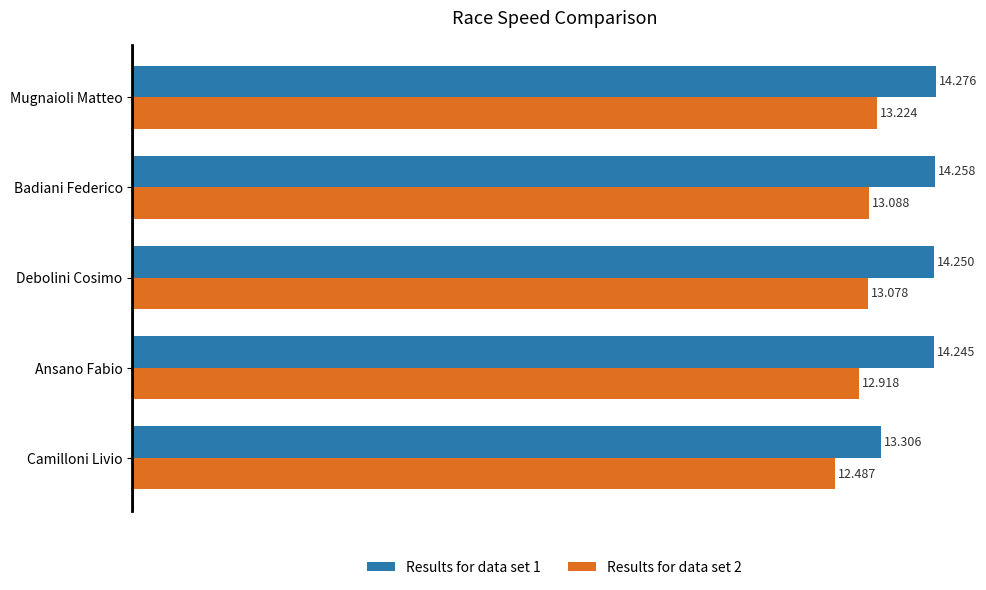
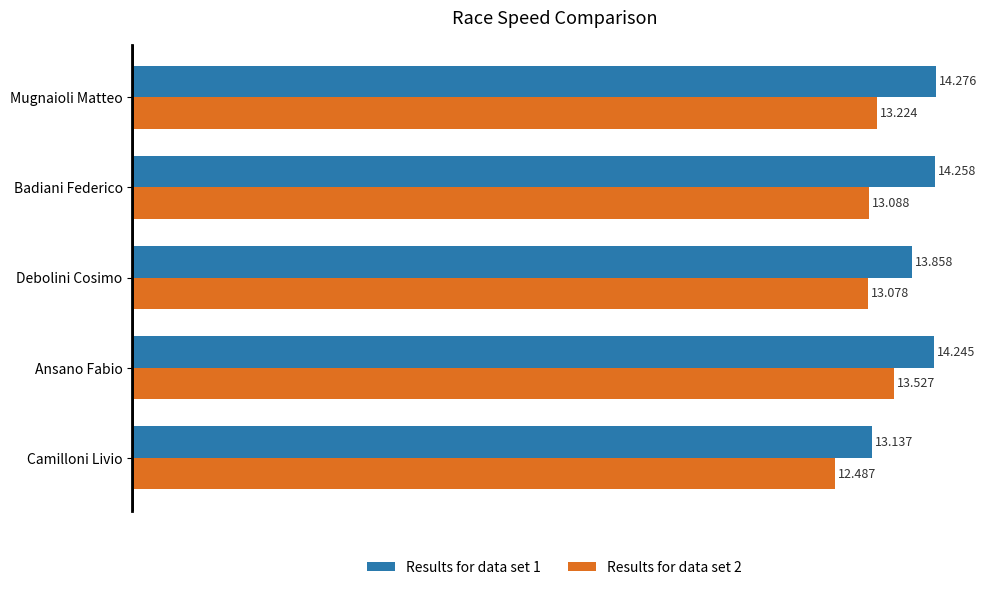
Results for data set 1, Debolini Cosimo: 14.250 -> 13.858
Results for data set 2, Ansano Fabio: 12.918 -> 13.527
Results for data set 1, Camilloni Livio: 13.306 -> 13.137
